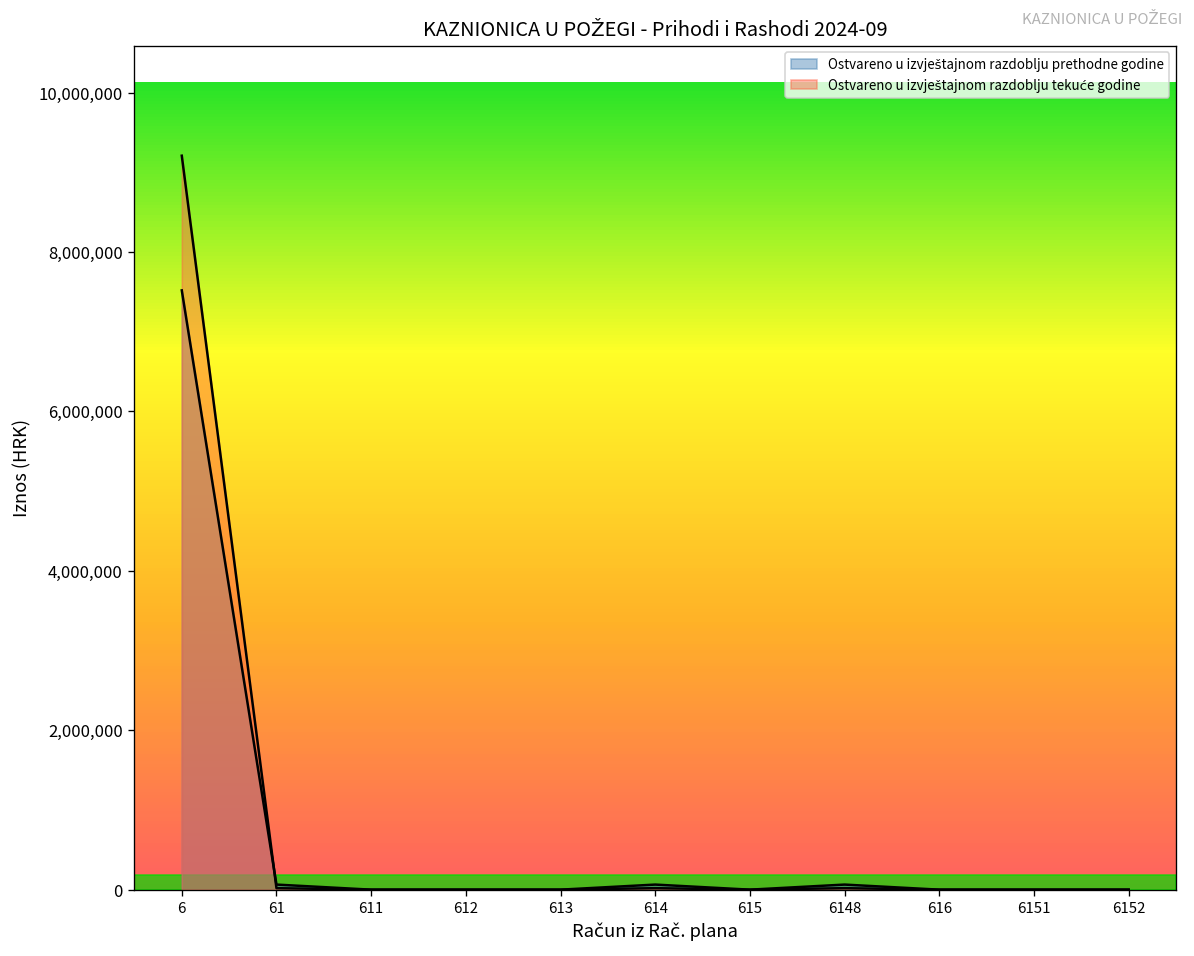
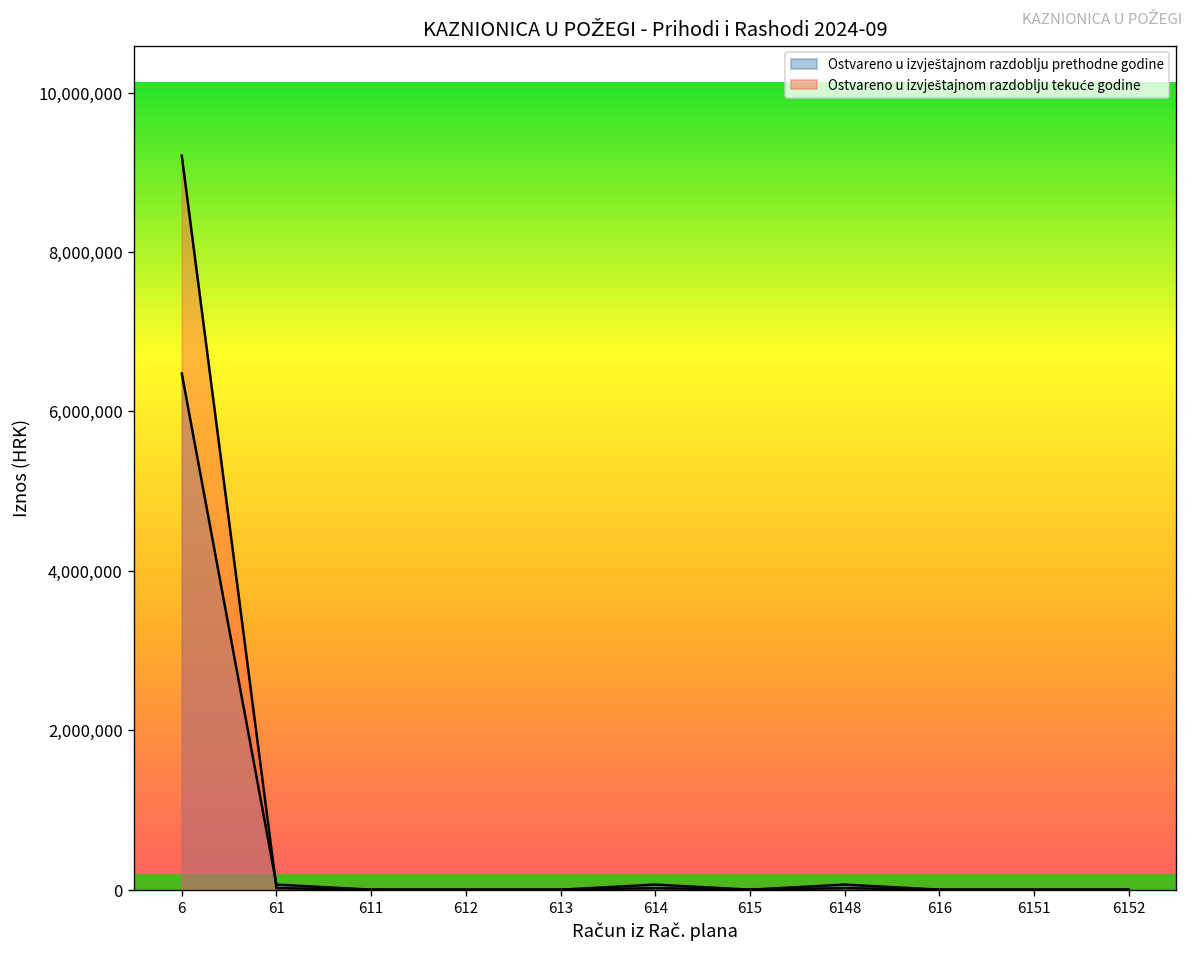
Ostvareno u izvještajnom razdoblju prethodne godine, 6: 7,500,000 -> 6,500,000
